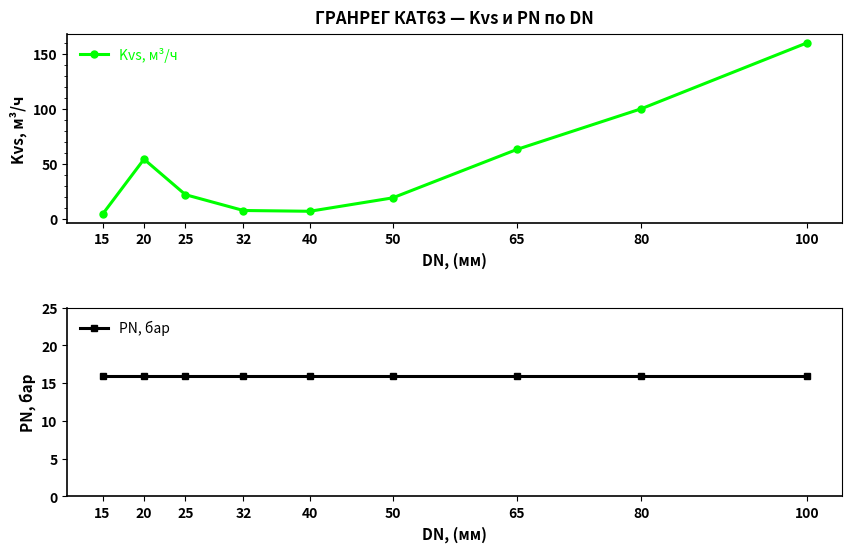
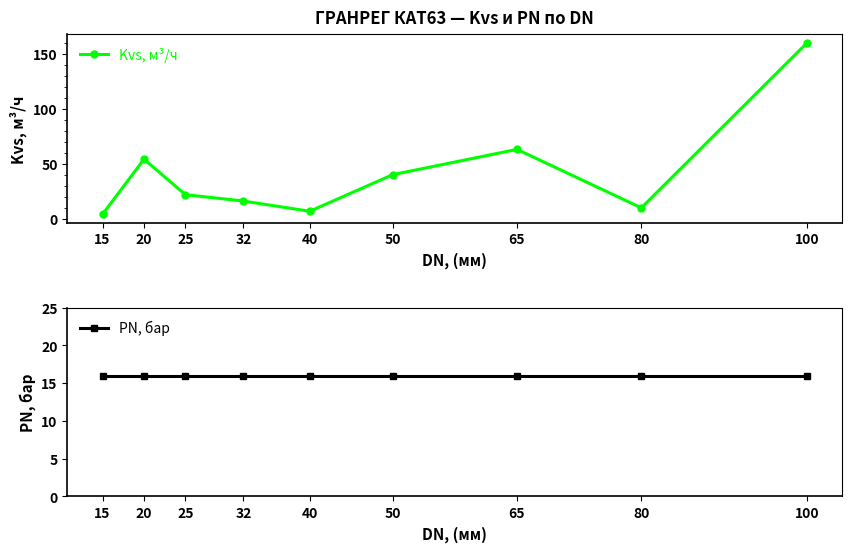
ГРАНРЕГ КАТ63 — Kvs и PN по DN, 32: 7 -> 16
ГРАНРЕГ КАТ63 — Kvs и PN по DN, 50: 19 -> 40
ГРАНРЕГ КАТ63 — Kvs и PN по DN, 80: 100 -> 10
